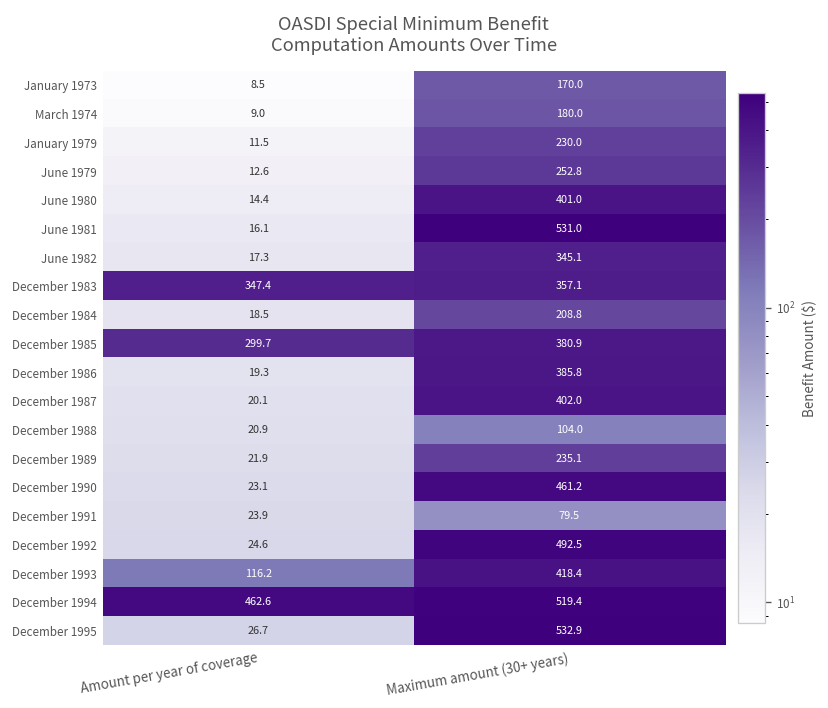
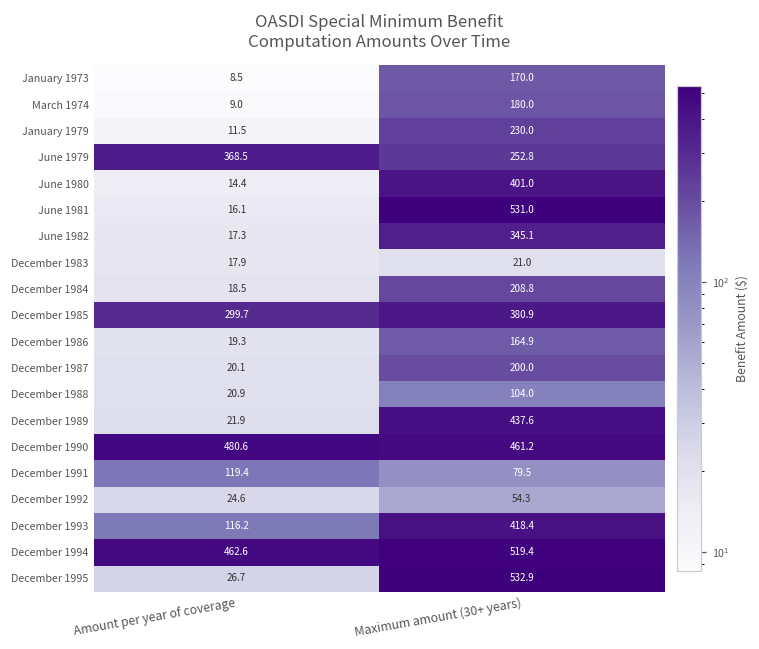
June 1979, Amount per year of coverage: 12.6 -> 368.5
December 1983, Amount per year of coverage: 347.4 -> 17.9
December 1983, Maximum amount (30+ years): 357.1 -> 21.0
December 1986, Maximum amount (30+ years): 385.8 -> 164.9
December 1987, Maximum amount (30+ years): 402.0 -> 200.0
December 1989, Maximum amount (30+ years): 235.1 -> 437.6
December 1990, Amount per year of coverage: 23.1 -> 480.6
December 1991, Amount per year of coverage: 23.9 -> 119.4
December 1992, Maximum amount (30+ years): 492.5 -> 54.3
